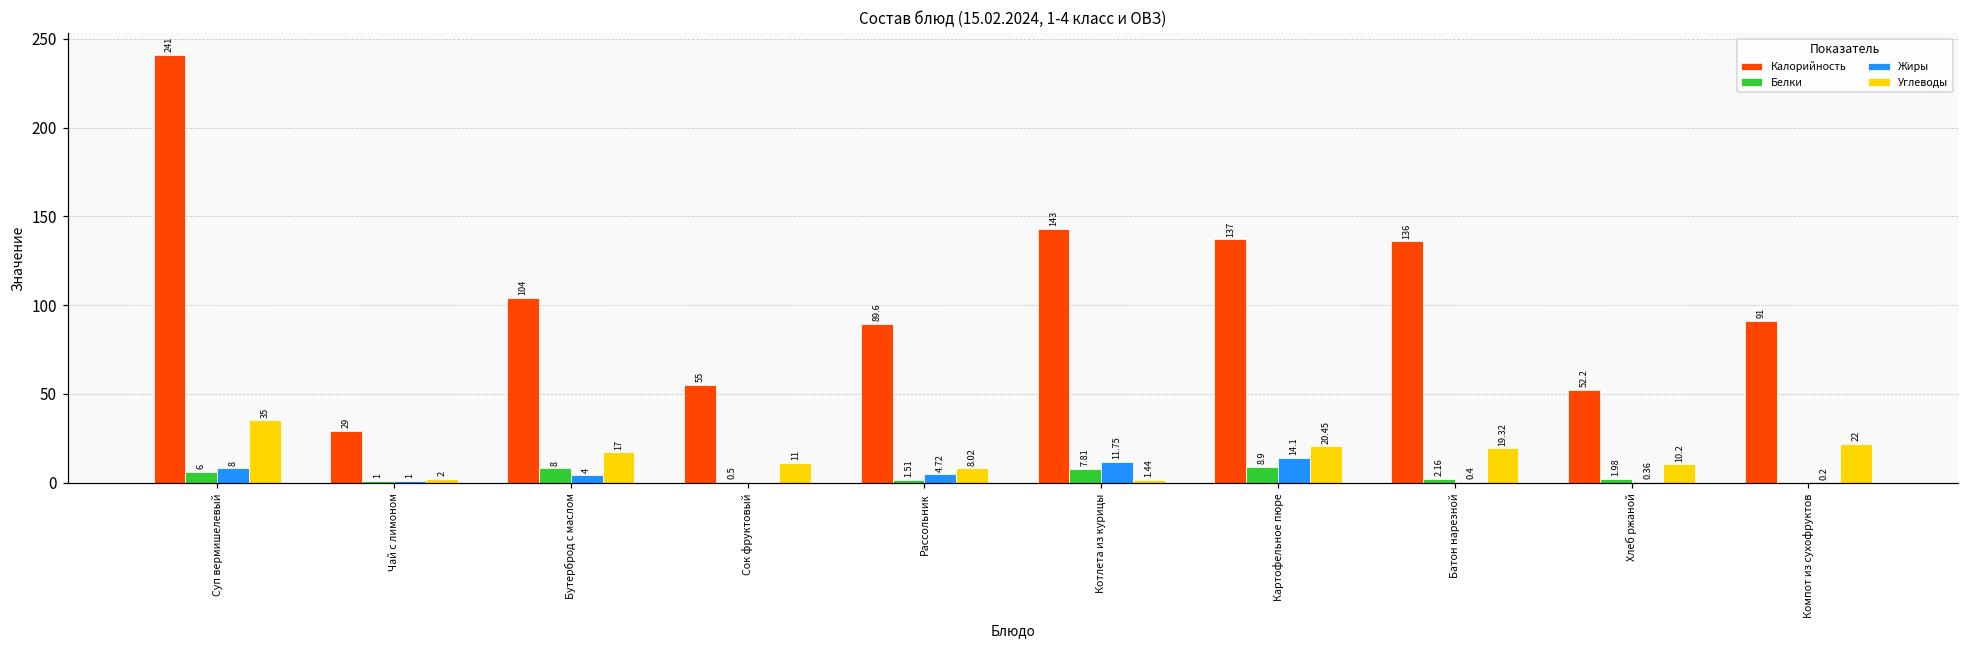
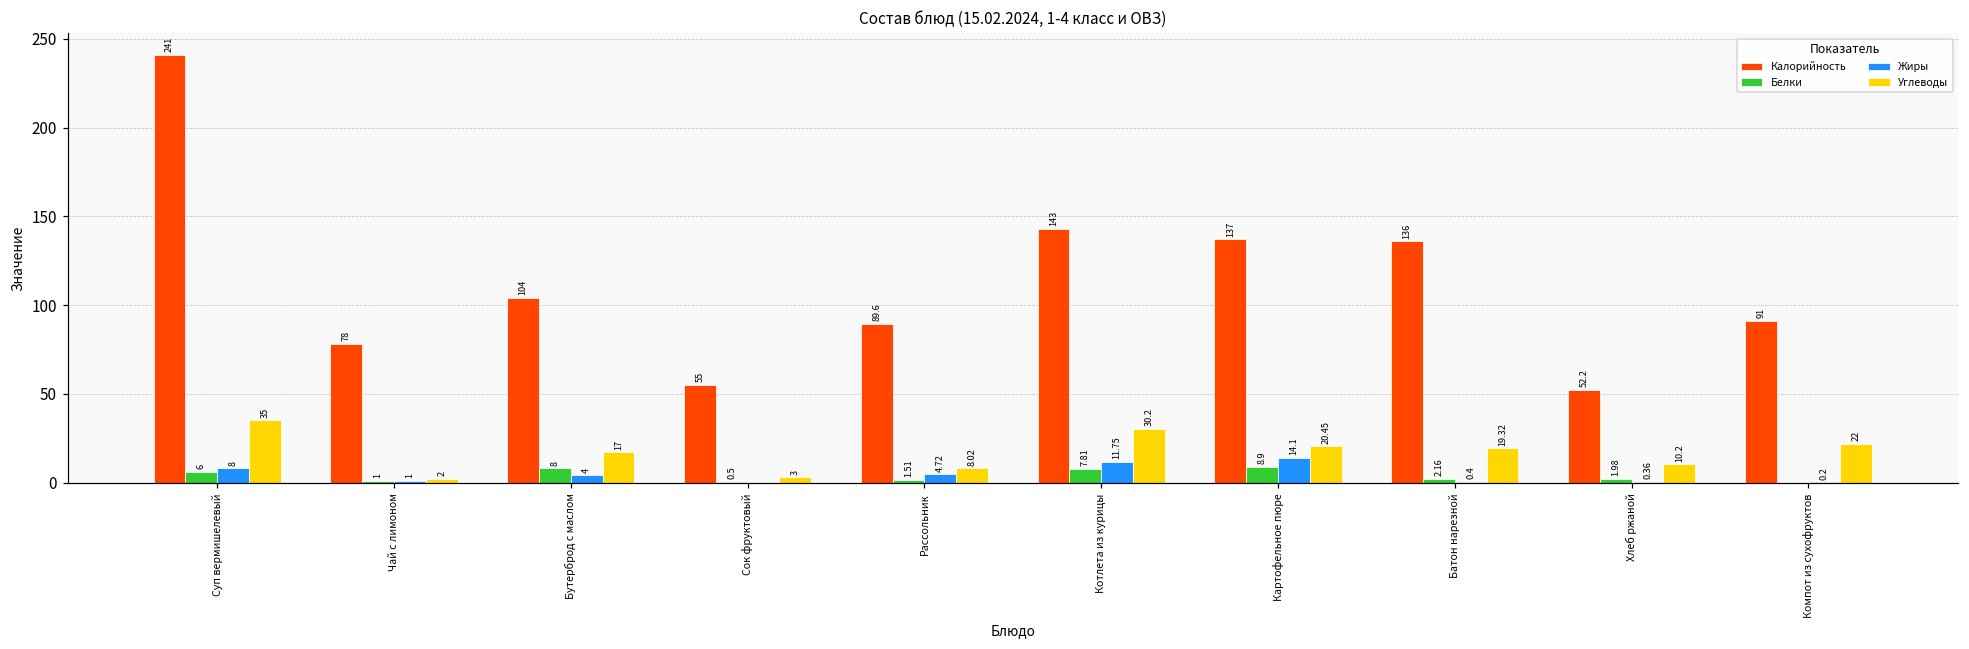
Калорийность, Чай с лимоном: 29 -> 78
Углеводы, Сок фруктовый: 11 -> 3
Углеводы, Котлета из курицы: 1.44 -> 30.2
